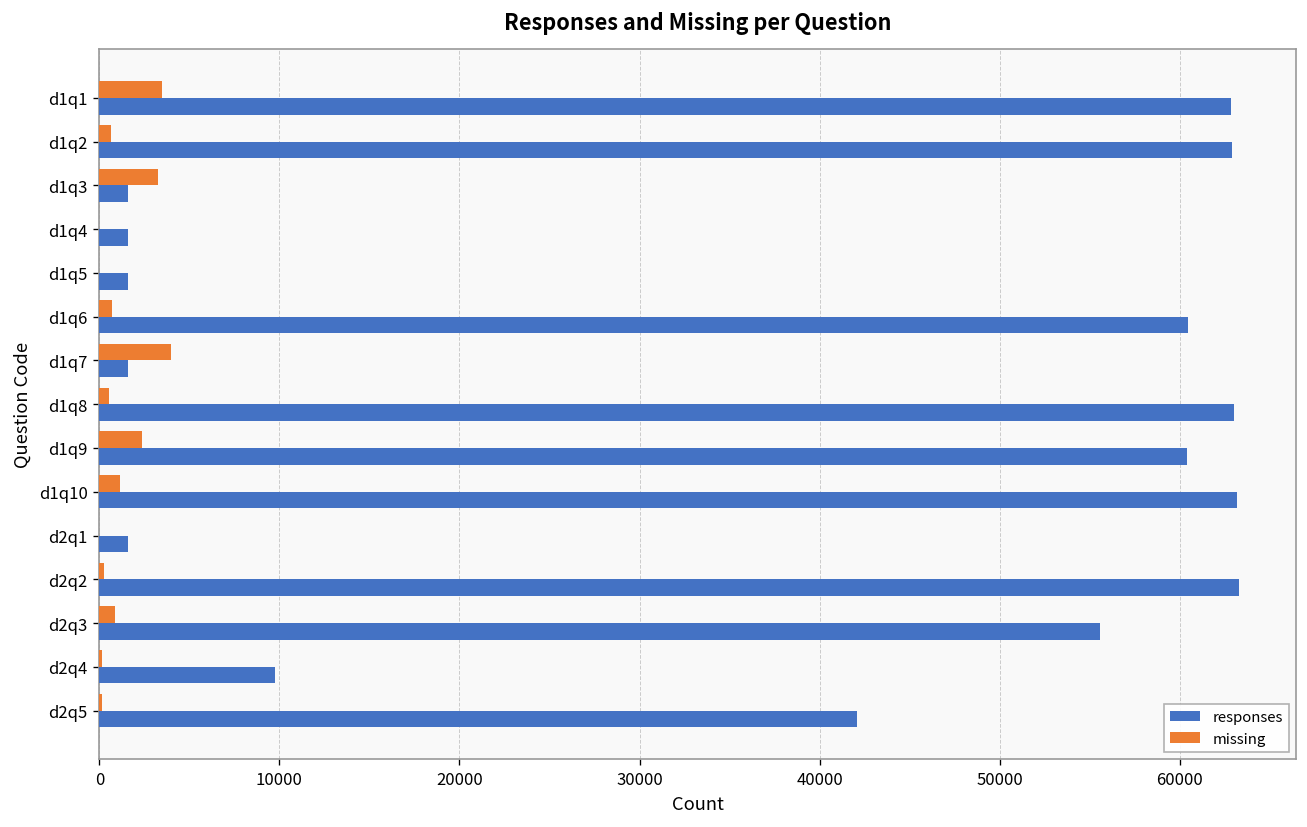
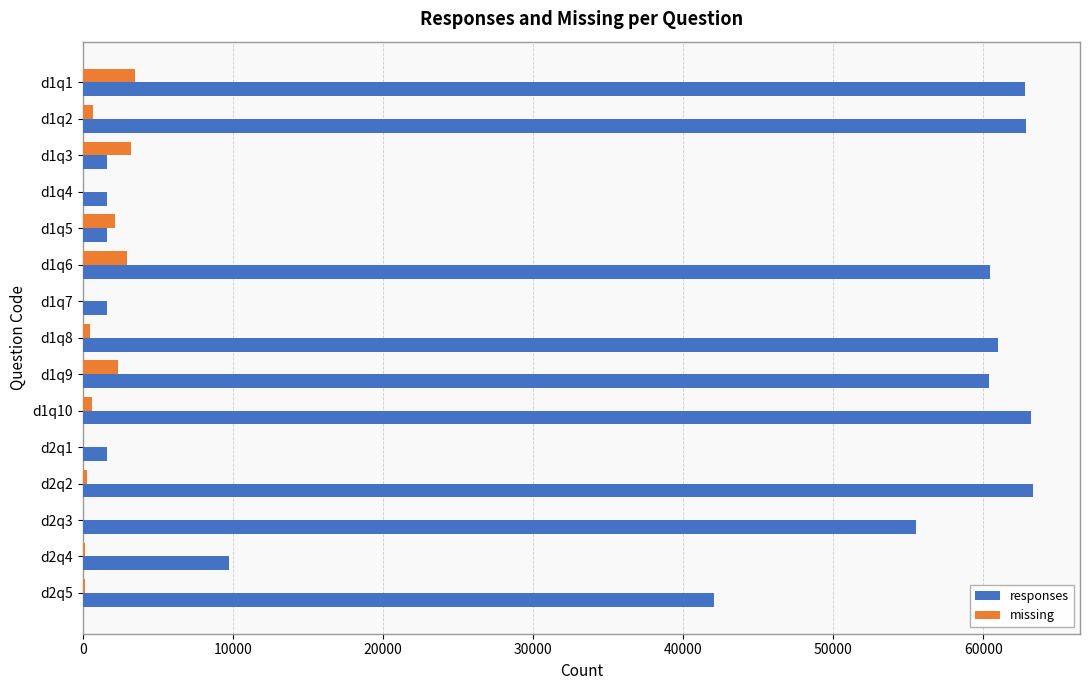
missing, d1q5: 0 -> 2200
missing, d1q6: 700 -> 3000
missing, d1q7: 4000 -> 0
responses, d1q8: 63000 -> 61000
missing, d1q10: 1100 -> 600
missing, d2q3: 900 -> 0
